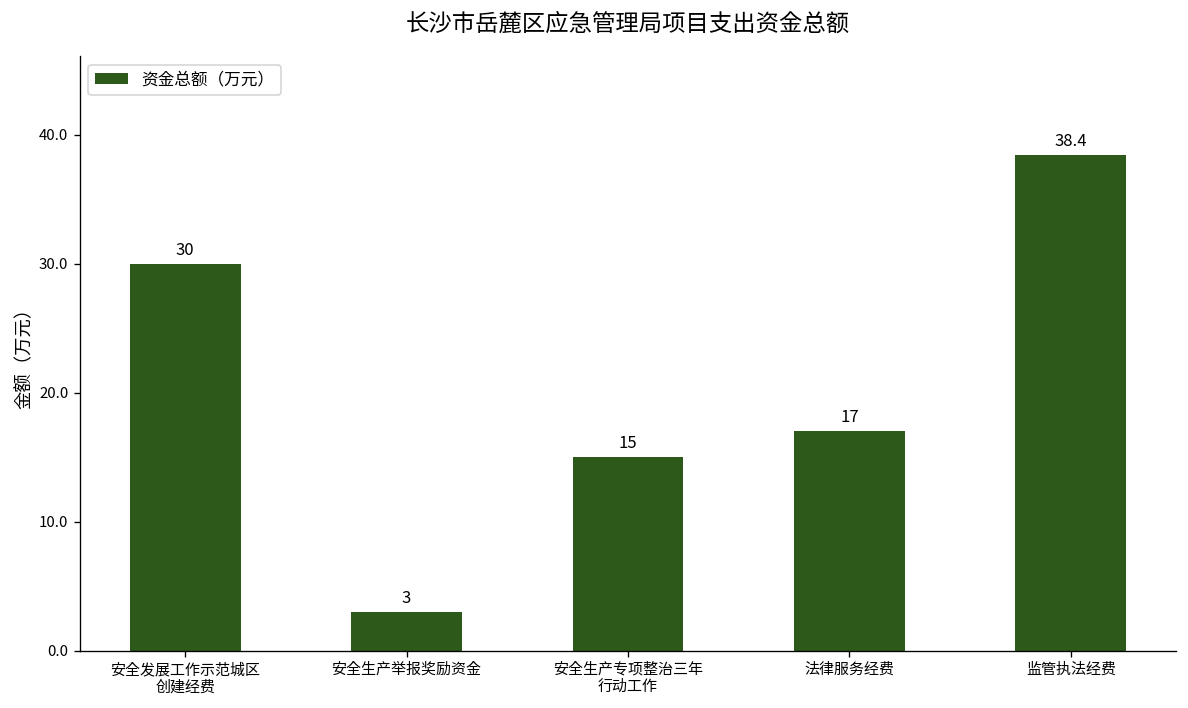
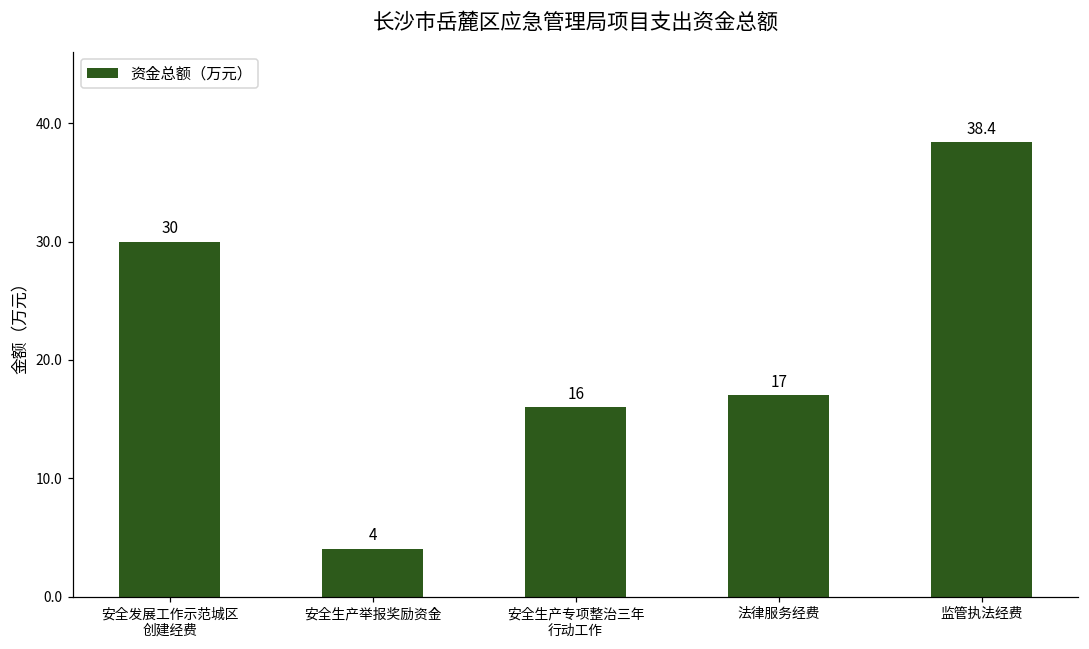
安全生产举报奖励资金: 3 -> 4
安全生产专项整治三年 行动工作: 15 -> 16
